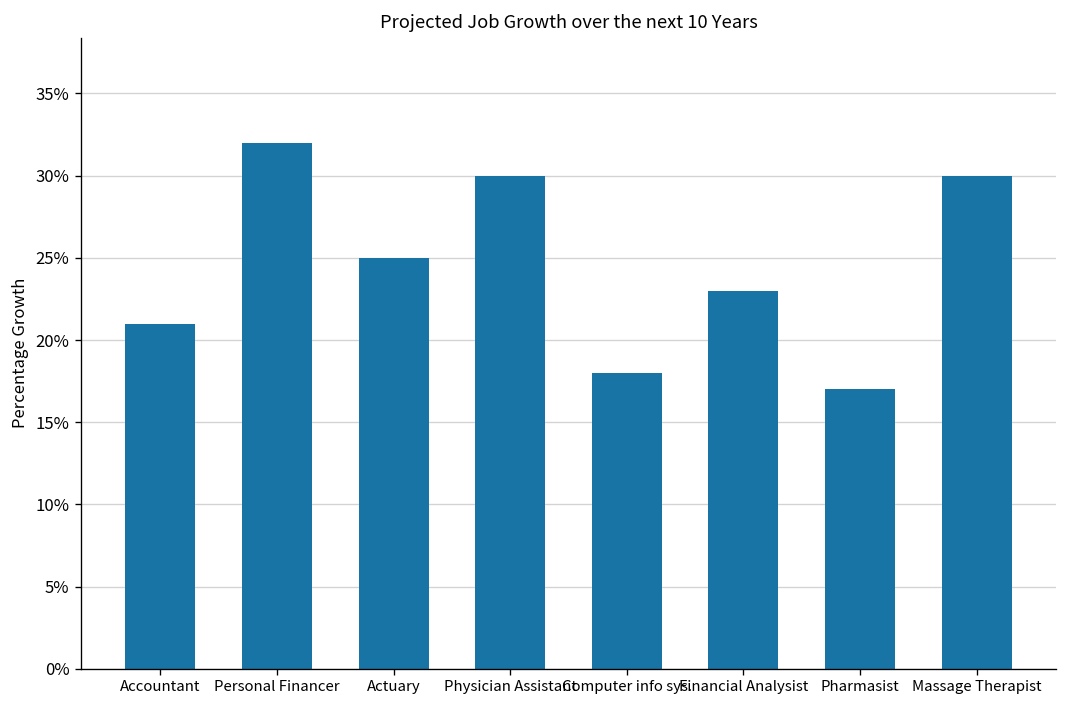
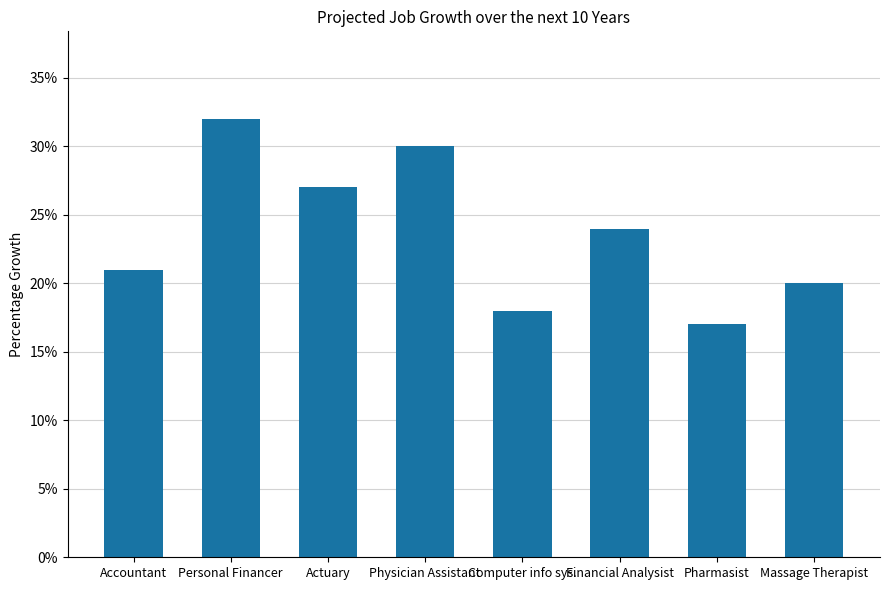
Actuary: 25.0% -> 27.0%
Financial Analysist: 23.0% -> 24.0%
Massage Therapist: 30.0% -> 20.0%
